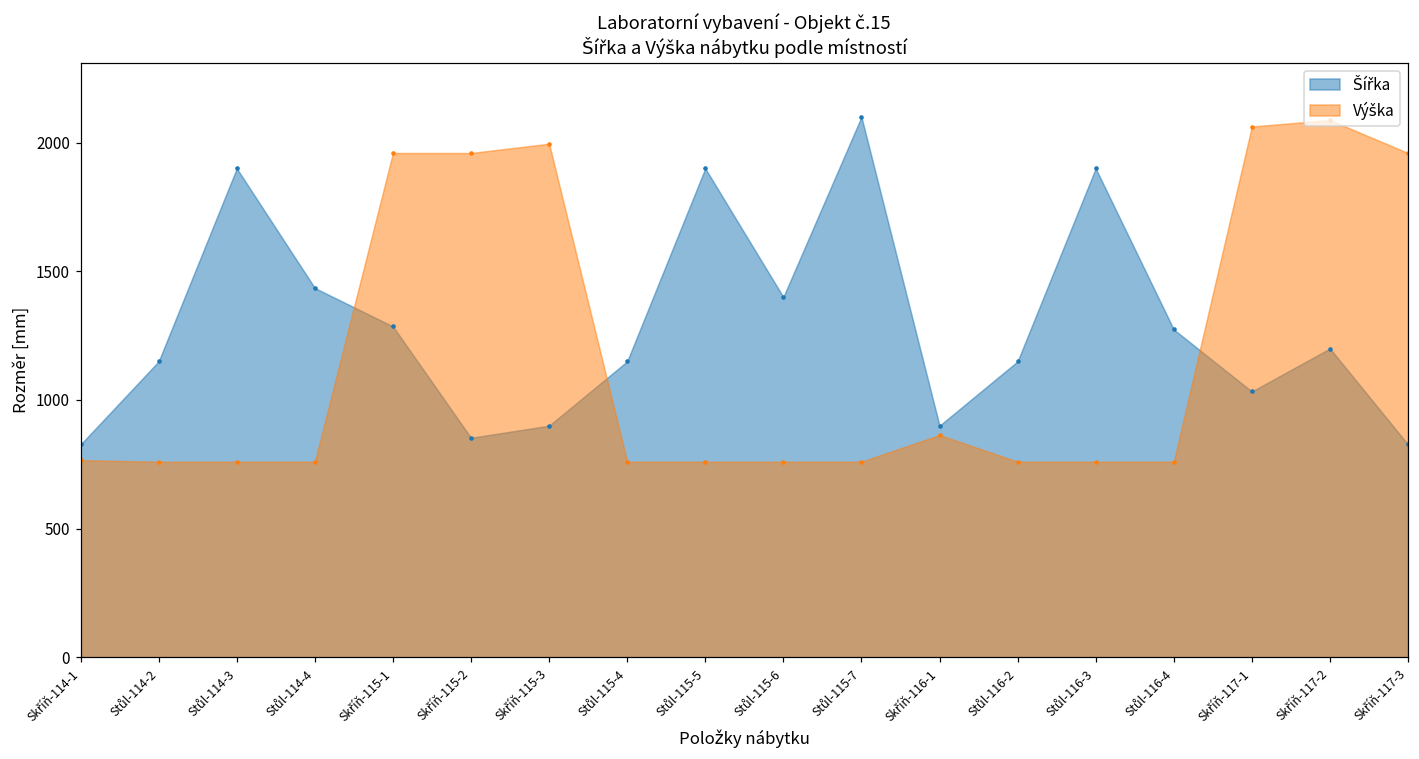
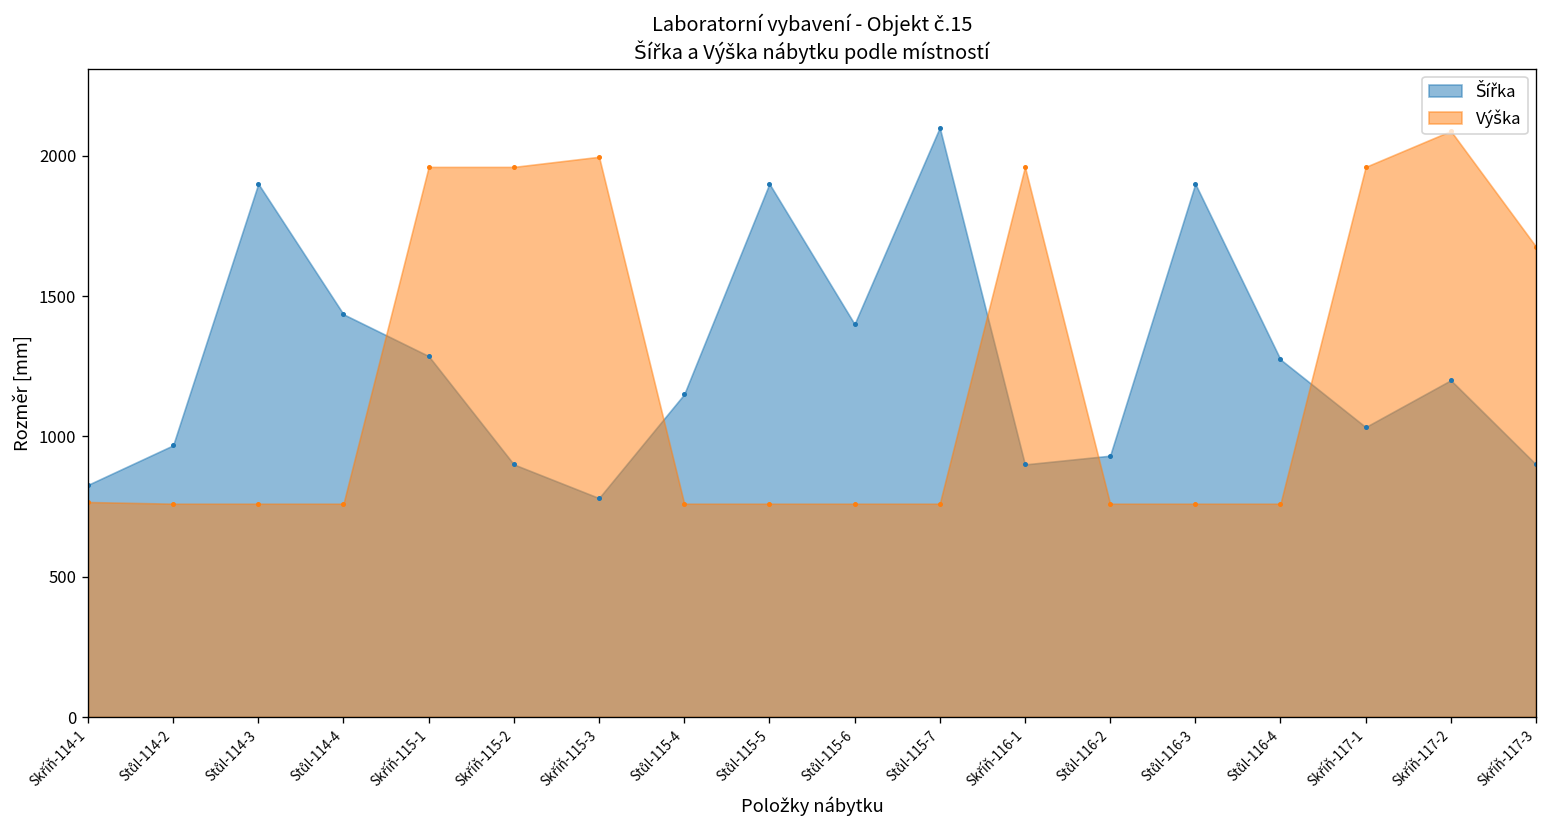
Šířka, Stůl-114-2: 1150 -> 970
Šířka, Skříň-115-2: 850 -> 900
Šířka, Skříň-115-3: 900 -> 780
Výška, Skříň-116-1: 860 -> 1960
Šířka, Stůl-116-2: 1150 -> 930
Výška, Skříň-117-1: 2060 -> 1960
Šířka, Skříň-117-3: 830 -> 900
Výška, Skříň-117-3: 1960 -> 1680
